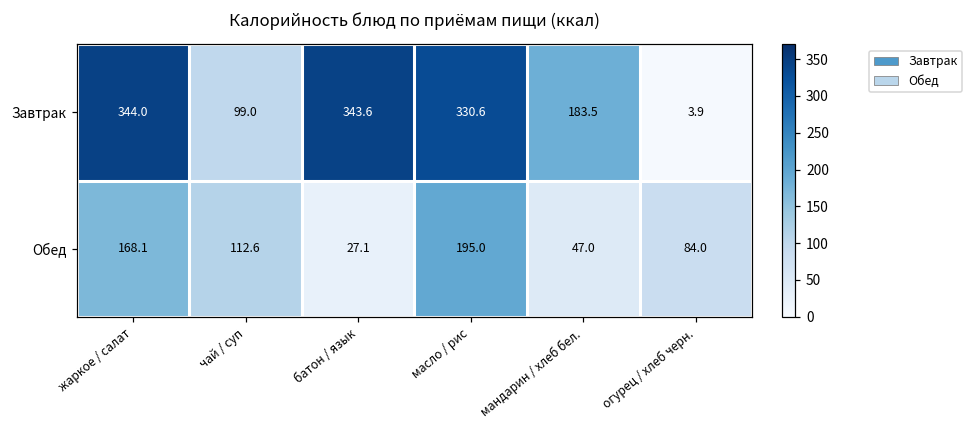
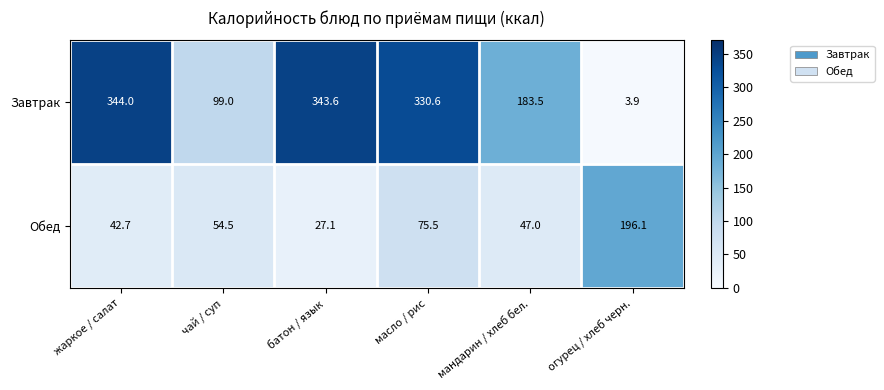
Обед, жаркое / салат: 168.1 -> 42.7
Обед, чай / суп: 112.6 -> 54.5
Обед, масло / рис: 195.0 -> 75.5
Обед, огурец / хлеб черн.: 84.0 -> 196.1
